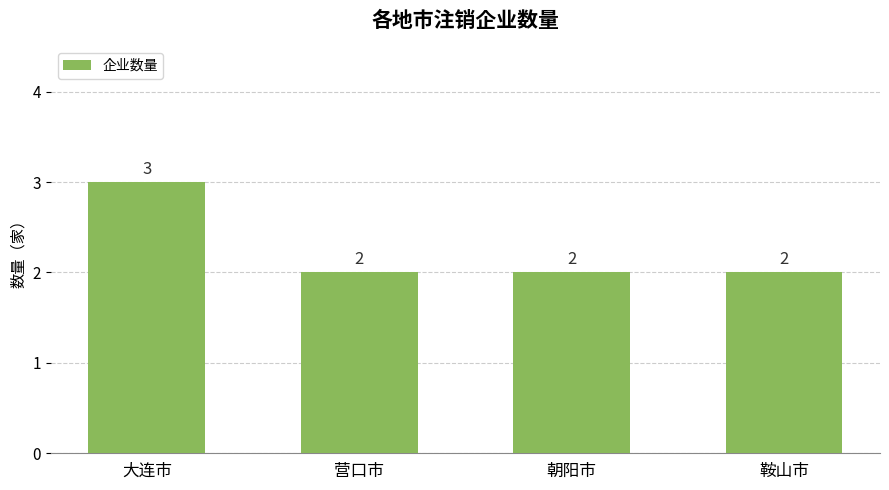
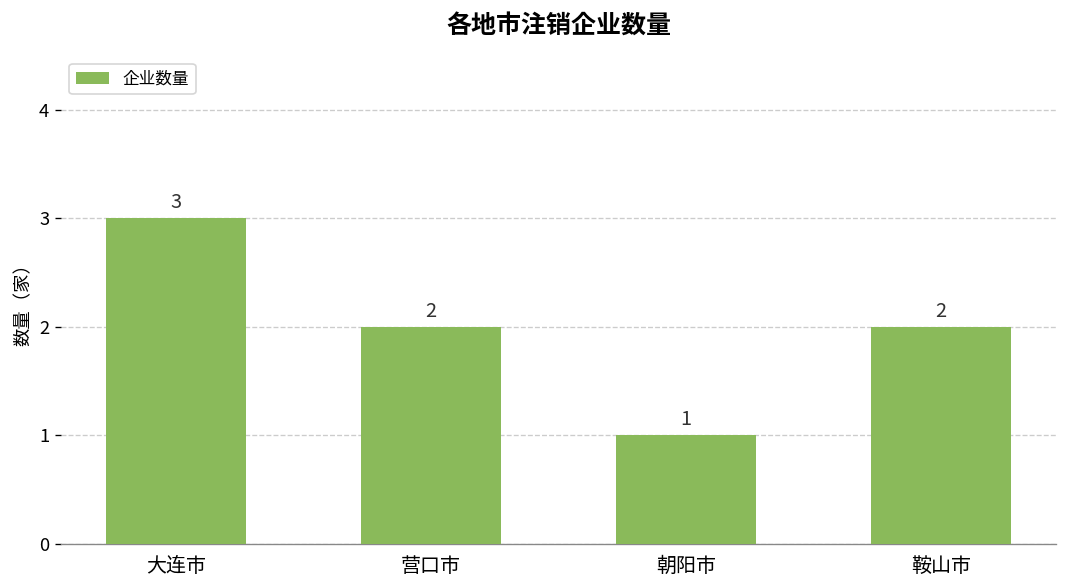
朝阳市: 2 -> 1
